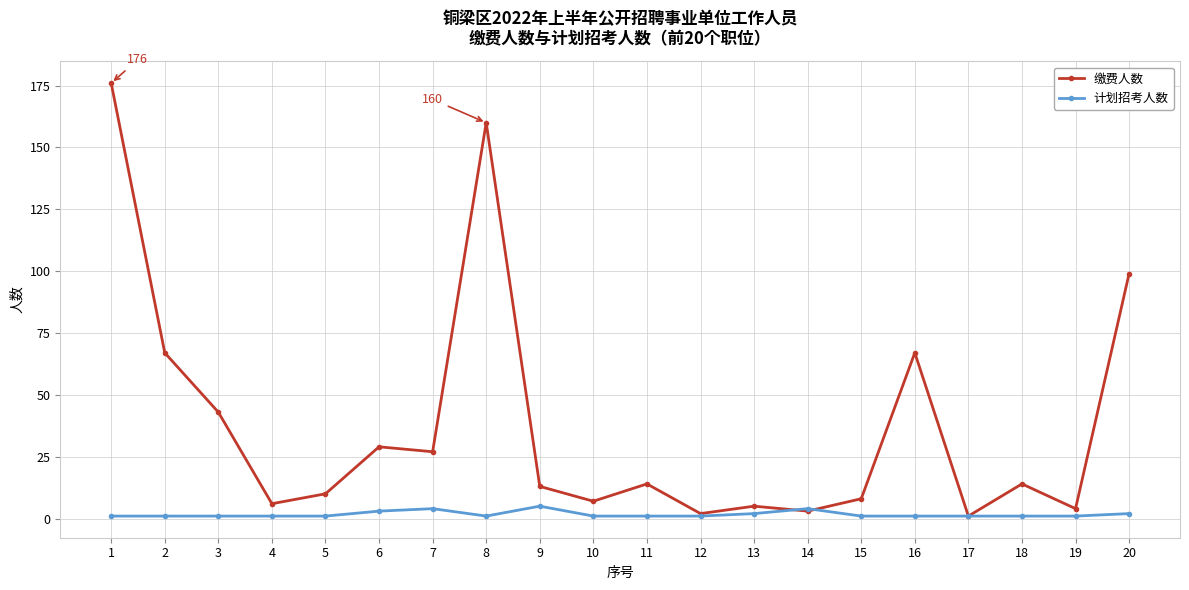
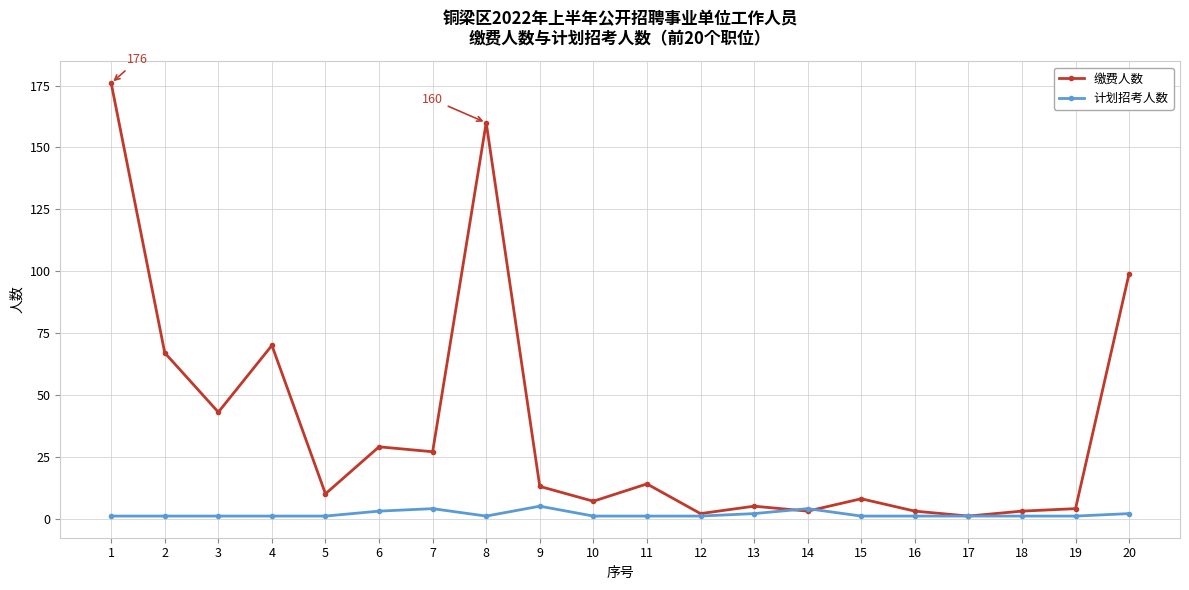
缴费人数, 4: 6 -> 70
缴费人数, 16: 67 -> 3
缴费人数, 18: 14 -> 3
